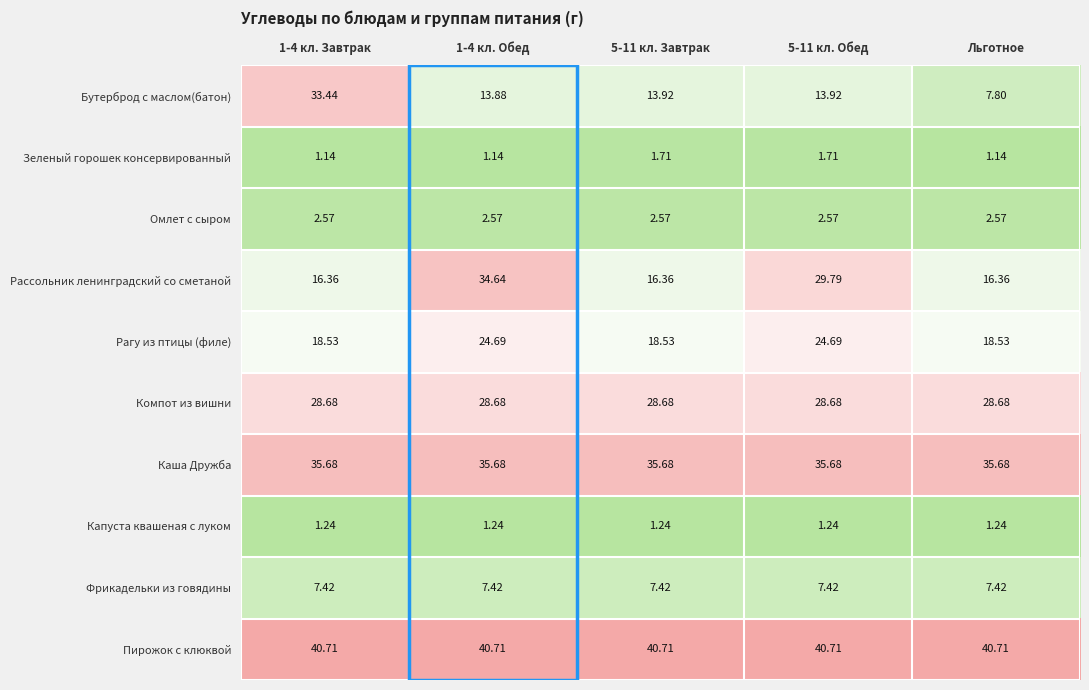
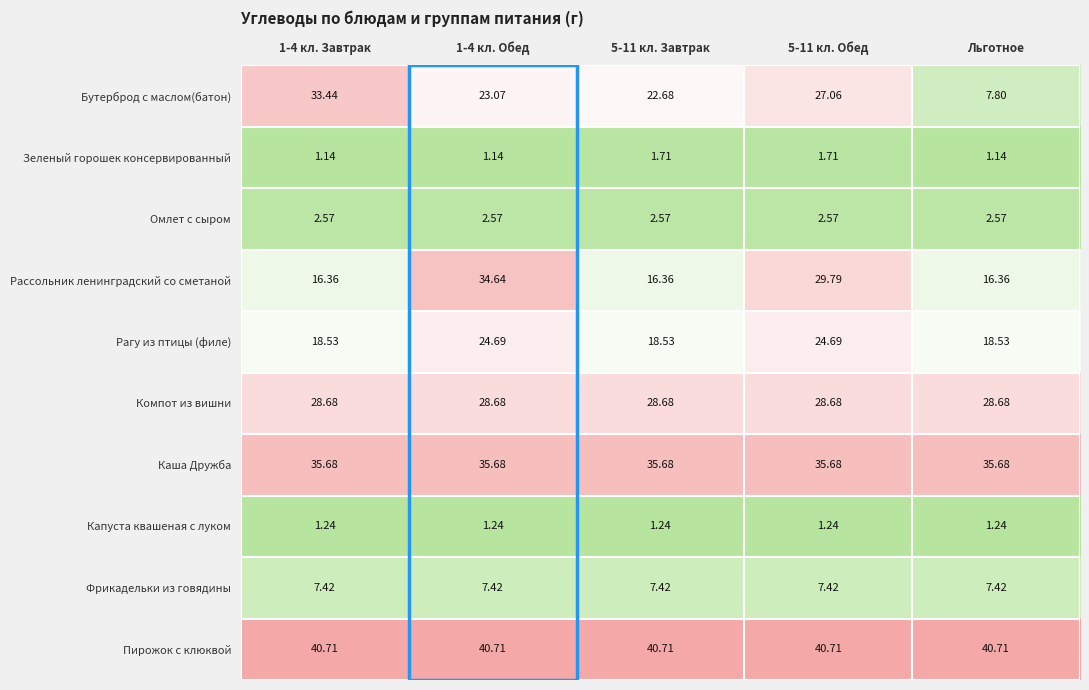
Бутерброд с маслом(батон), 1-4 кл. Обед: 13.88 -> 23.07
Бутерброд с маслом(батон), 5-11 кл. Завтрак: 13.92 -> 22.68
Бутерброд с маслом(батон), 5-11 кл. Обед: 13.92 -> 27.06
